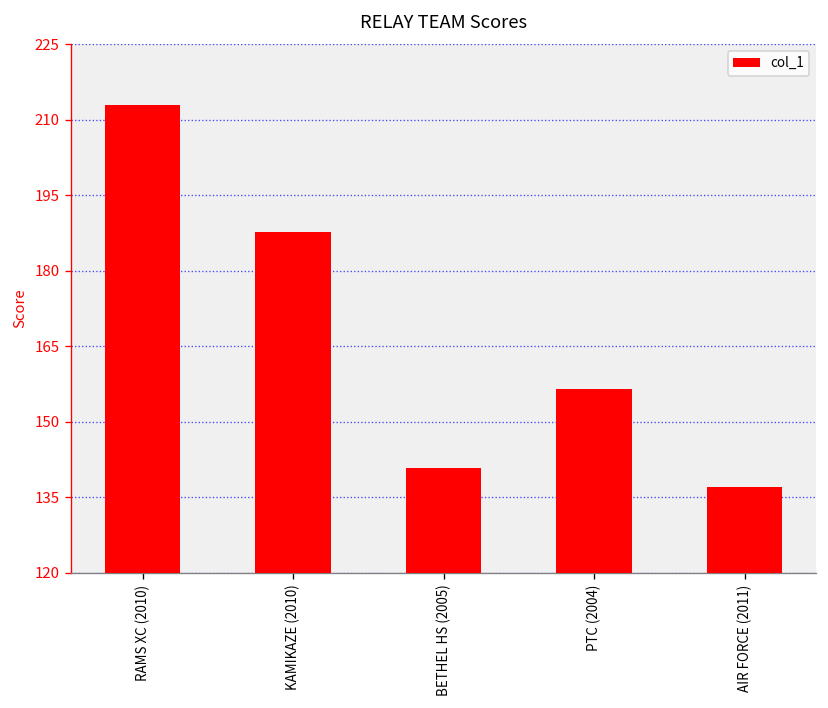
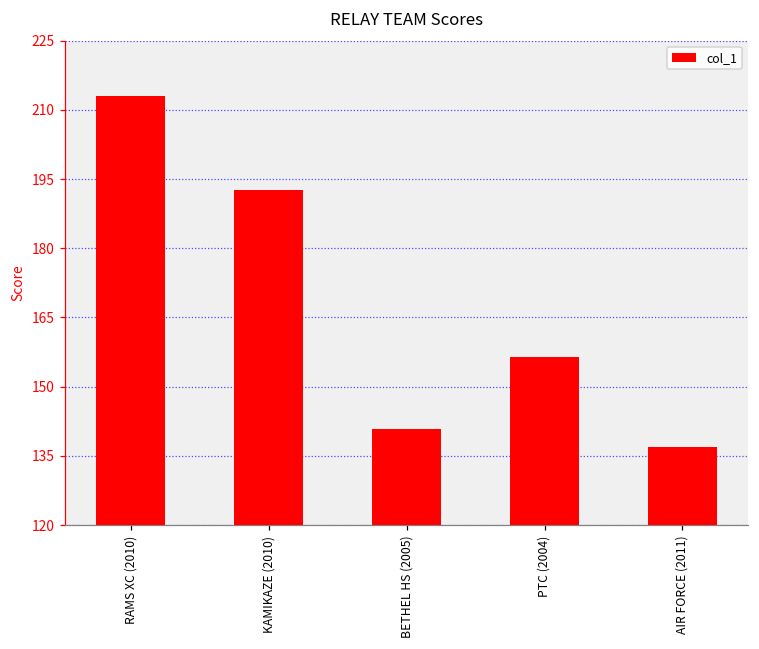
KAMIKAZE (2010): 188 -> 193
